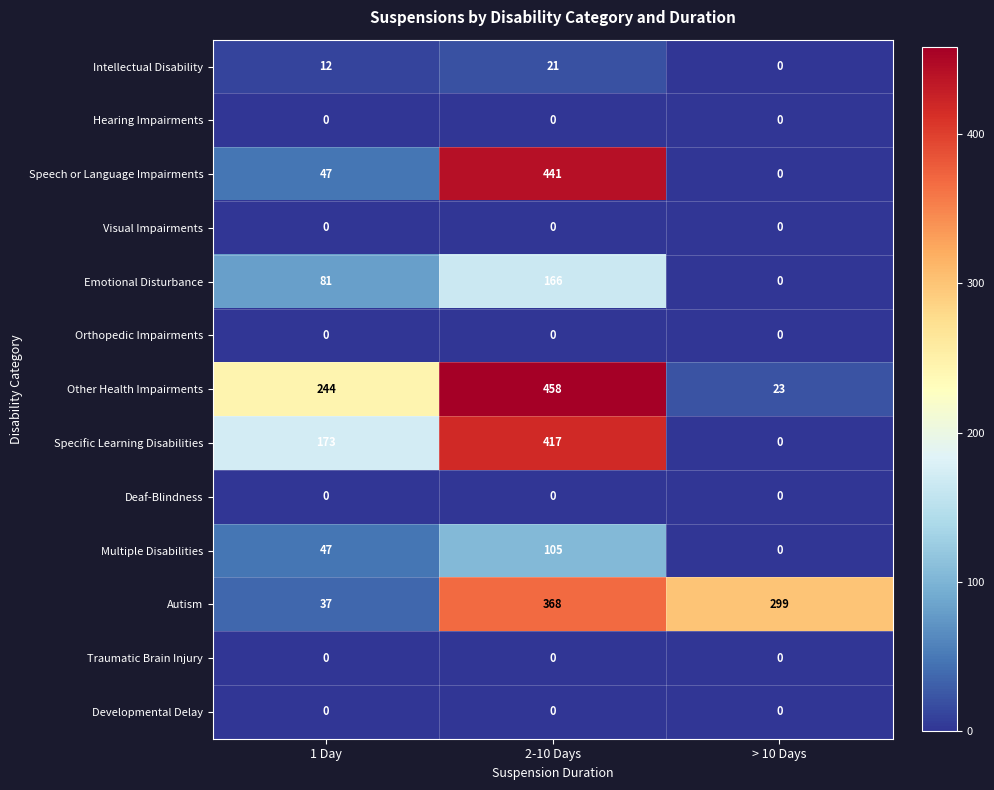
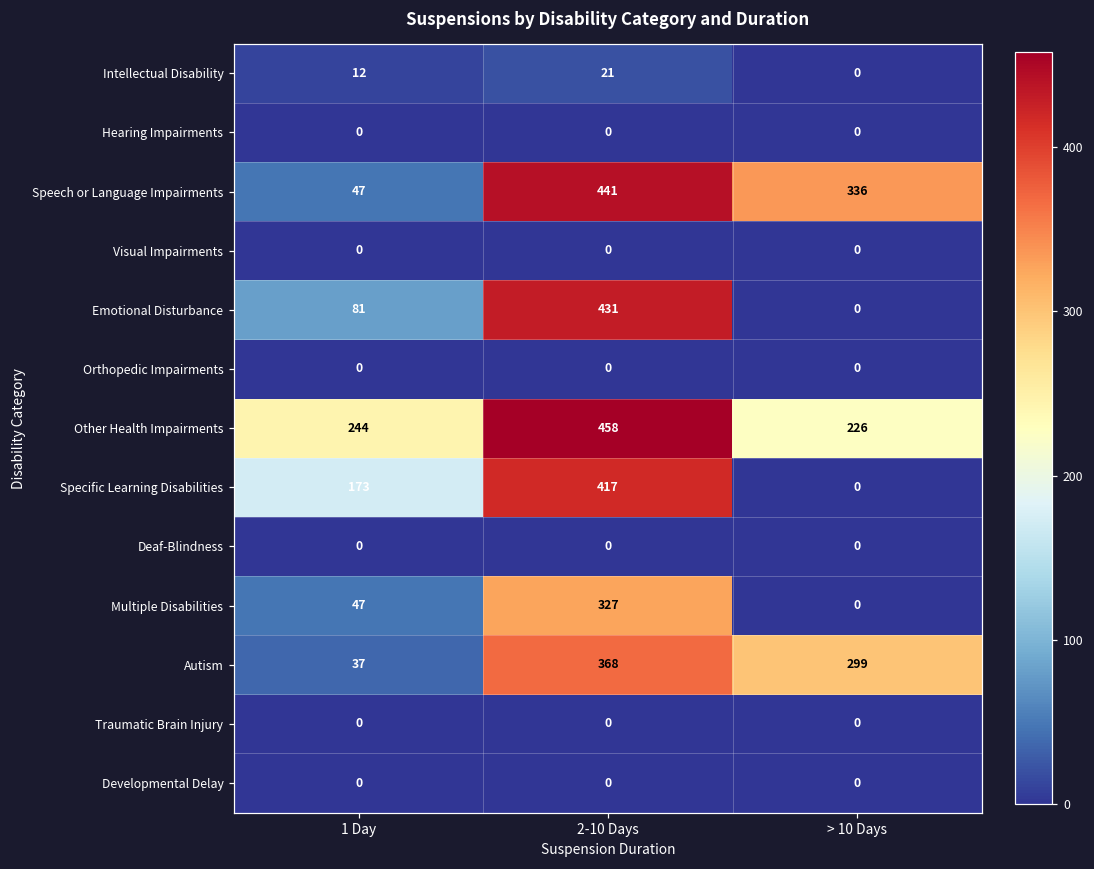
Speech or Language Impairments, > 10 Days: 0 -> 336
Emotional Disturbance, 2-10 Days: 166 -> 431
Other Health Impairments, > 10 Days: 23 -> 226
Multiple Disabilities, 2-10 Days: 105 -> 327
